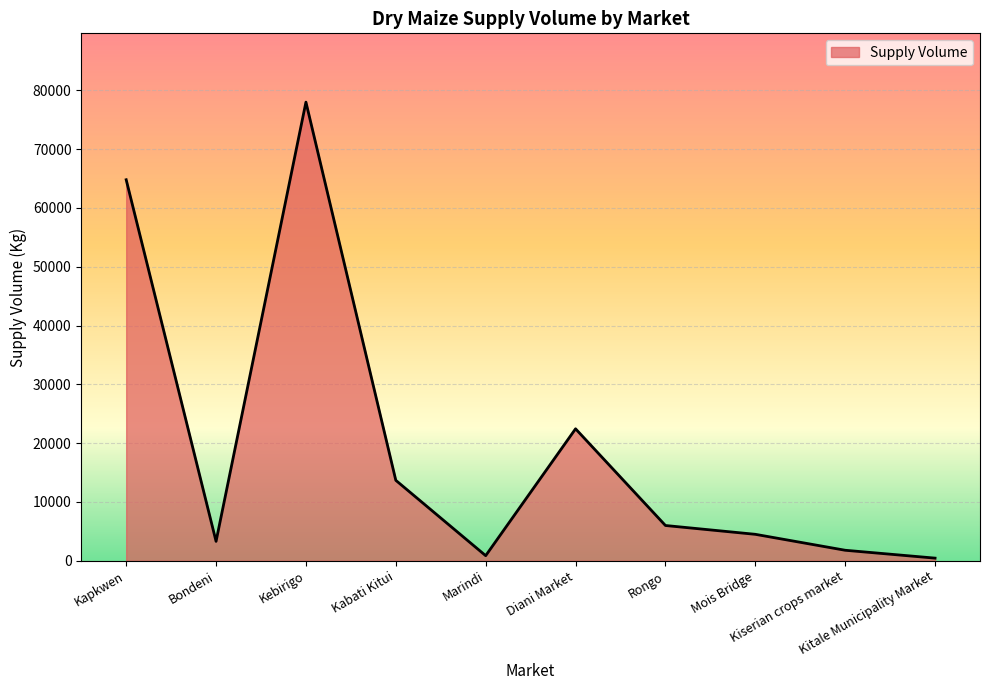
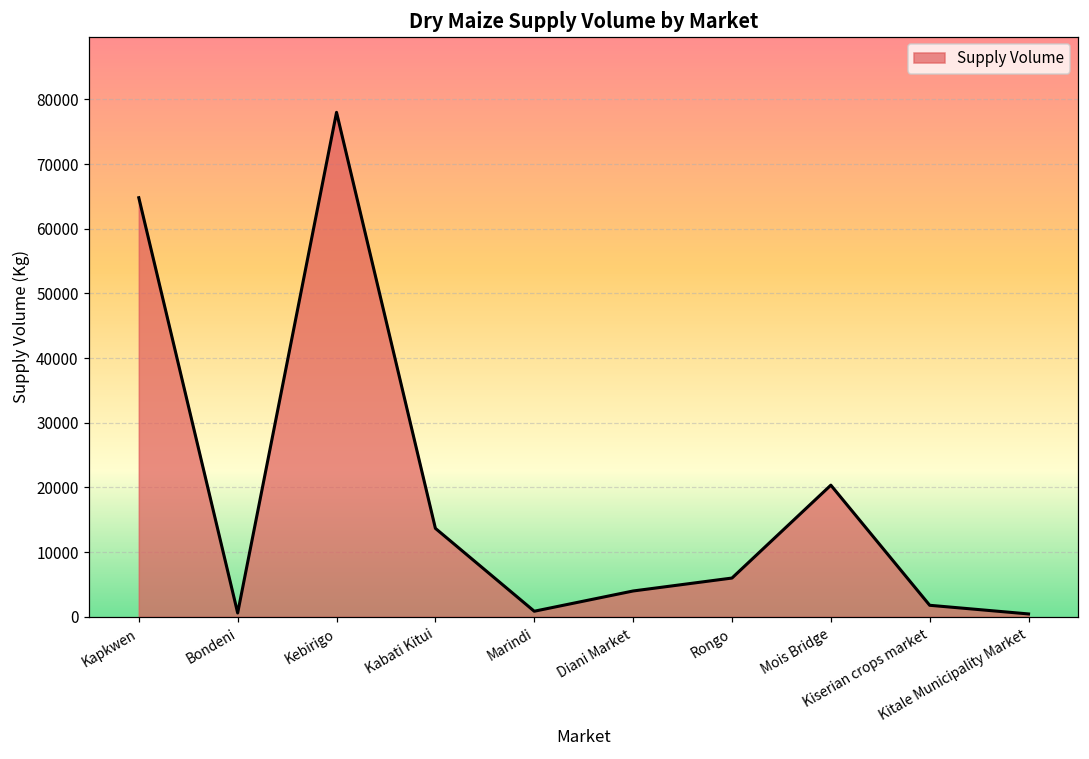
Bondeni: 3000 -> 1000
Diani Market: 22000 -> 4000
Mois Bridge: 5000 -> 20000
